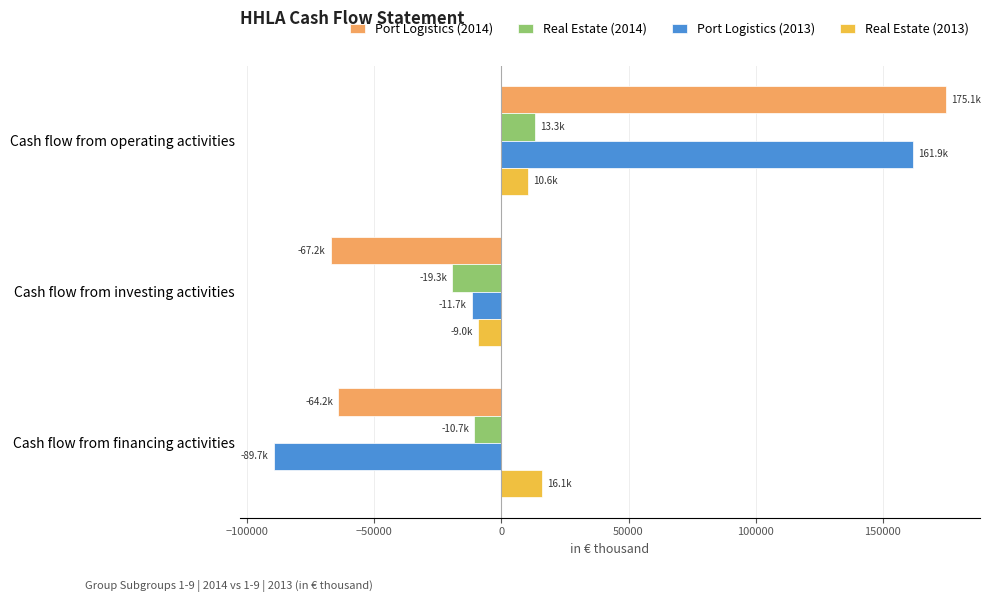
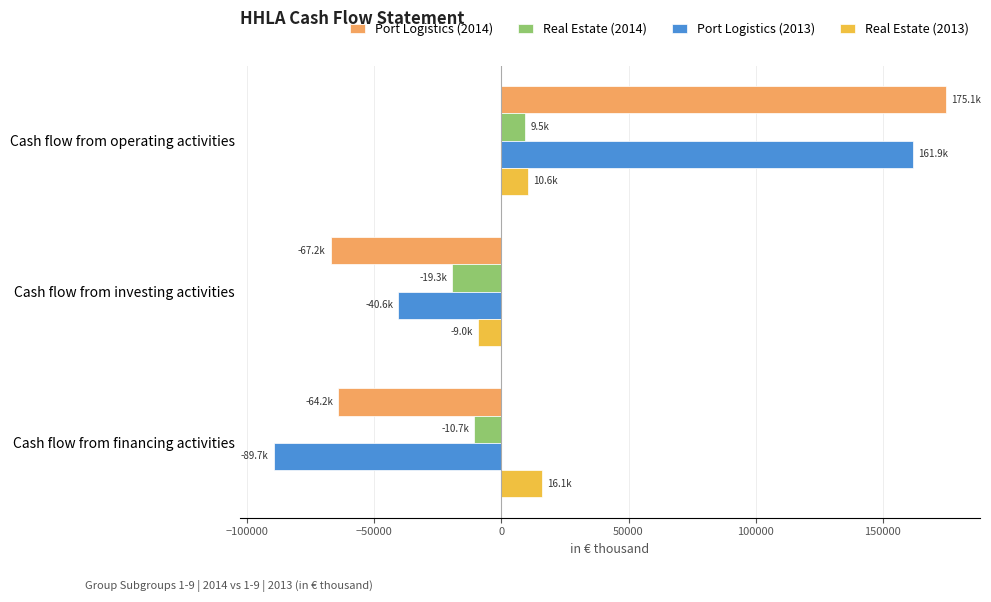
Real Estate (2014), Cash flow from operating activities: 13.3k -> 9.5k
Port Logistics (2013), Cash flow from investing activities: -11.7k -> -40.6k
